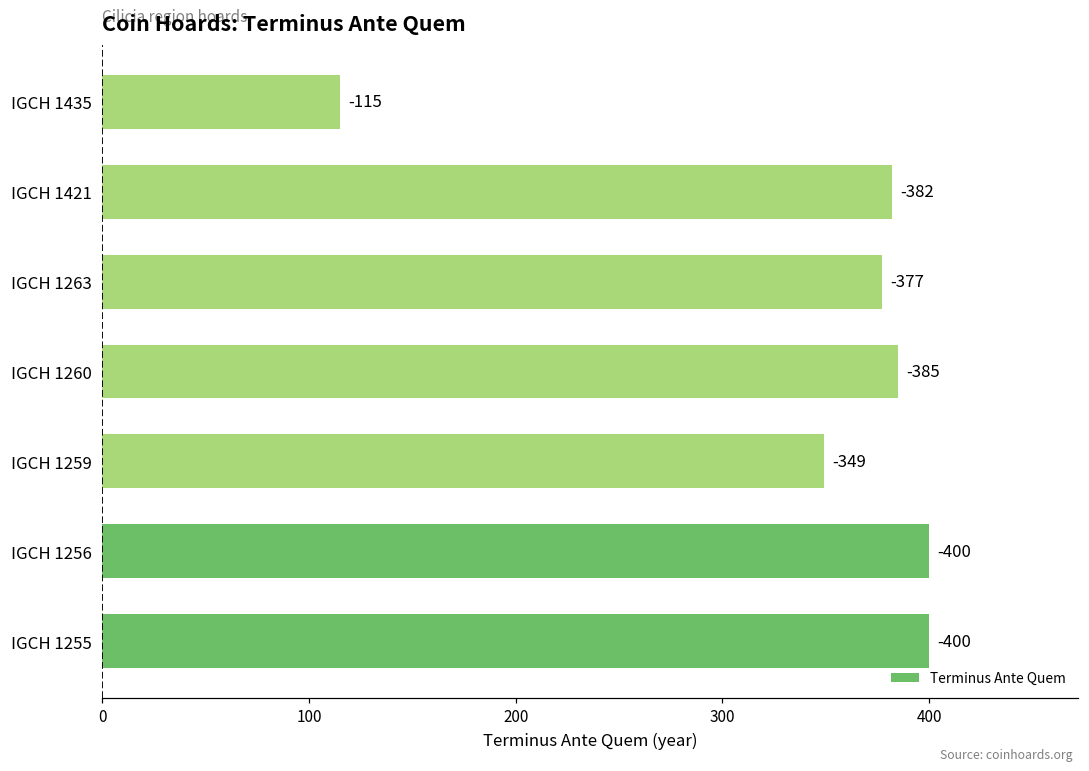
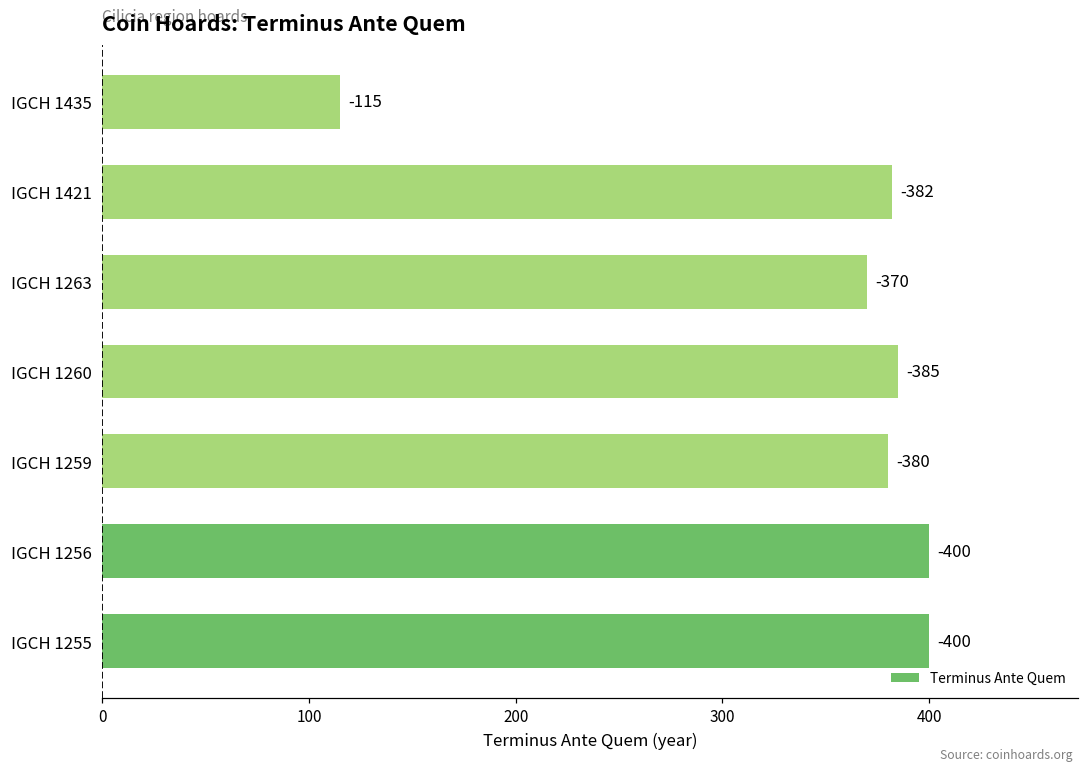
IGCH 1263: -377 -> -370
IGCH 1259: -349 -> -380
